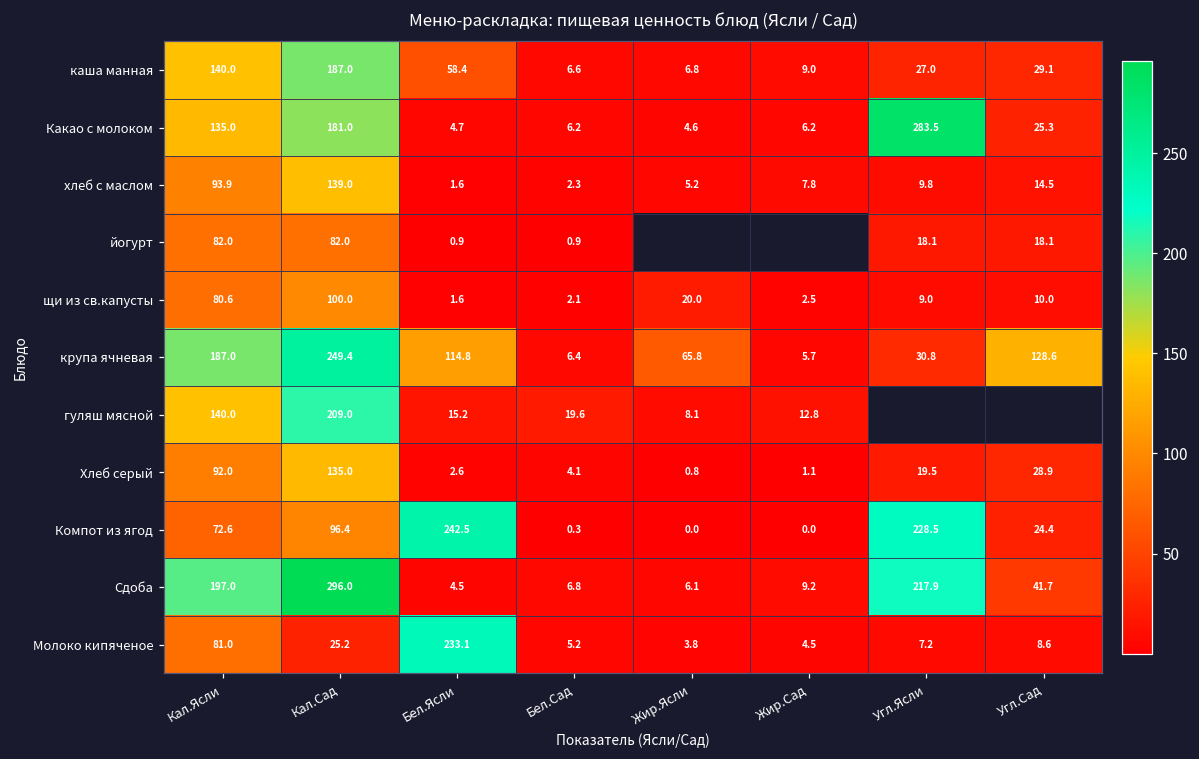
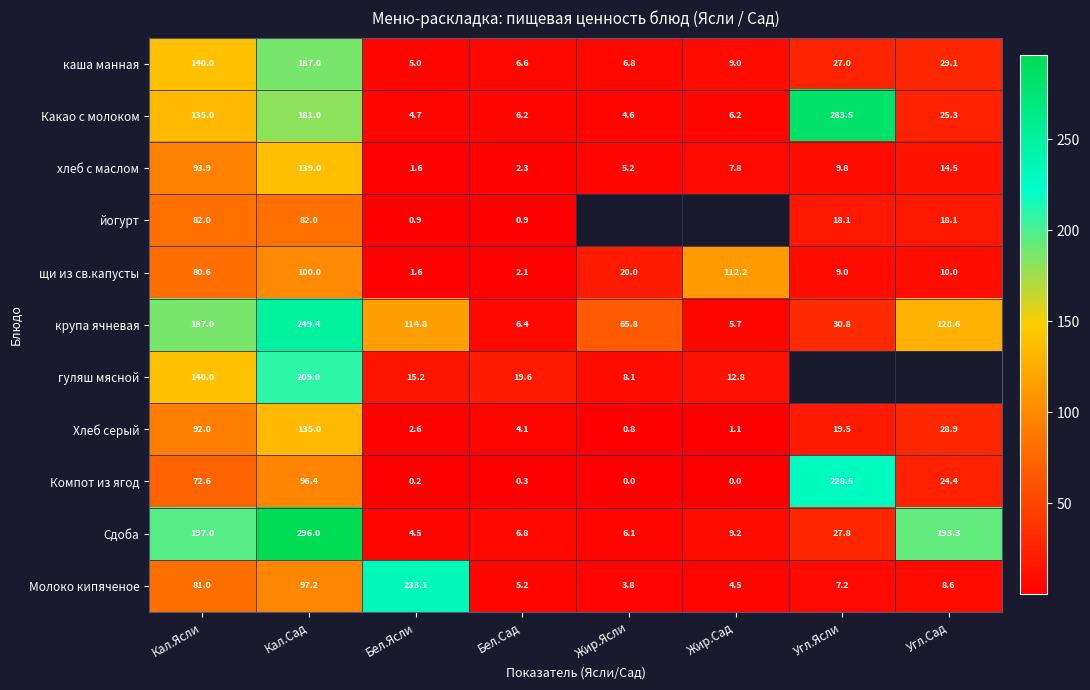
каша манная, Бел.Ясли: 58.4 -> 5.0
щи из св.капусты, Жир.Сад: 2.5 -> 112.2
Компот из ягод, Бел.Ясли: 242.5 -> 0.2
Сдоба, Угл.Ясли: 217.9 -> 27.8
Сдоба, Угл.Сад: 41.7 -> 193.3
Молоко кипяченое, Кал.Сад: 25.2 -> 97.2
